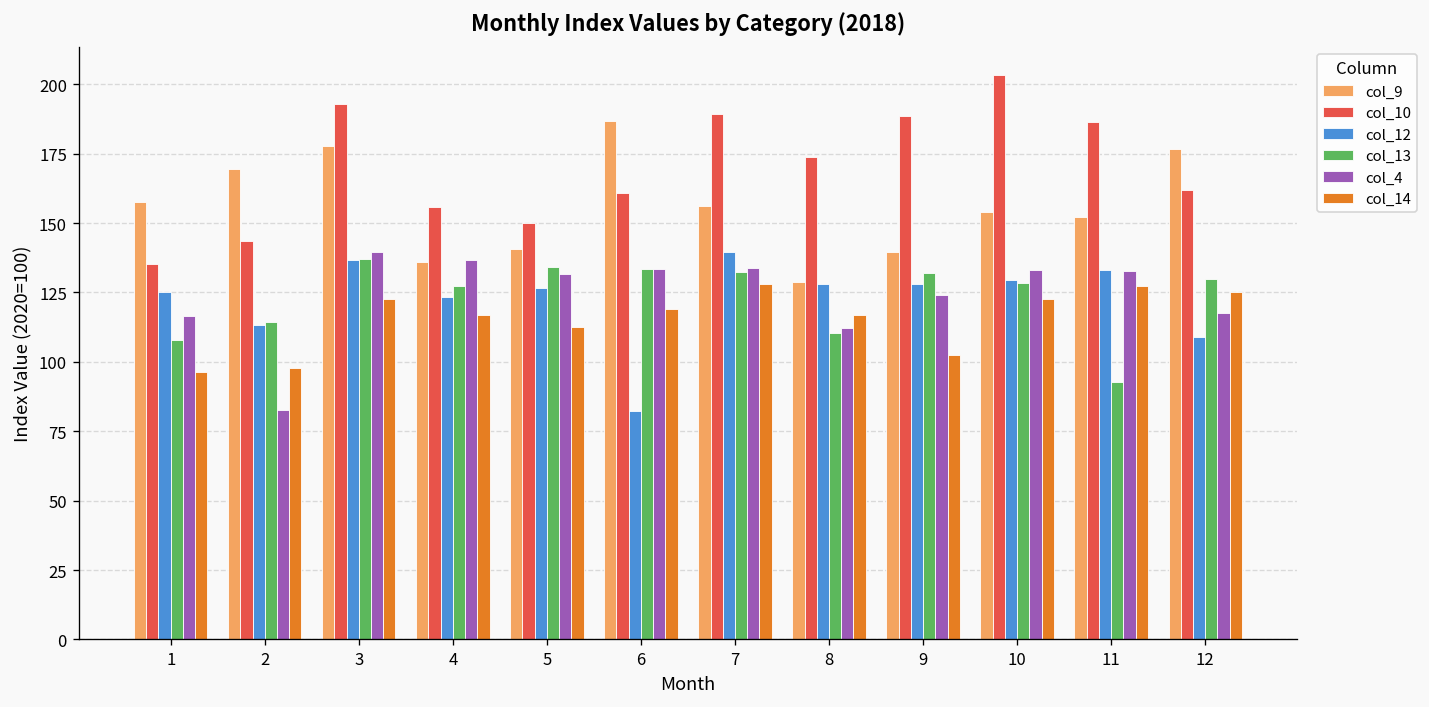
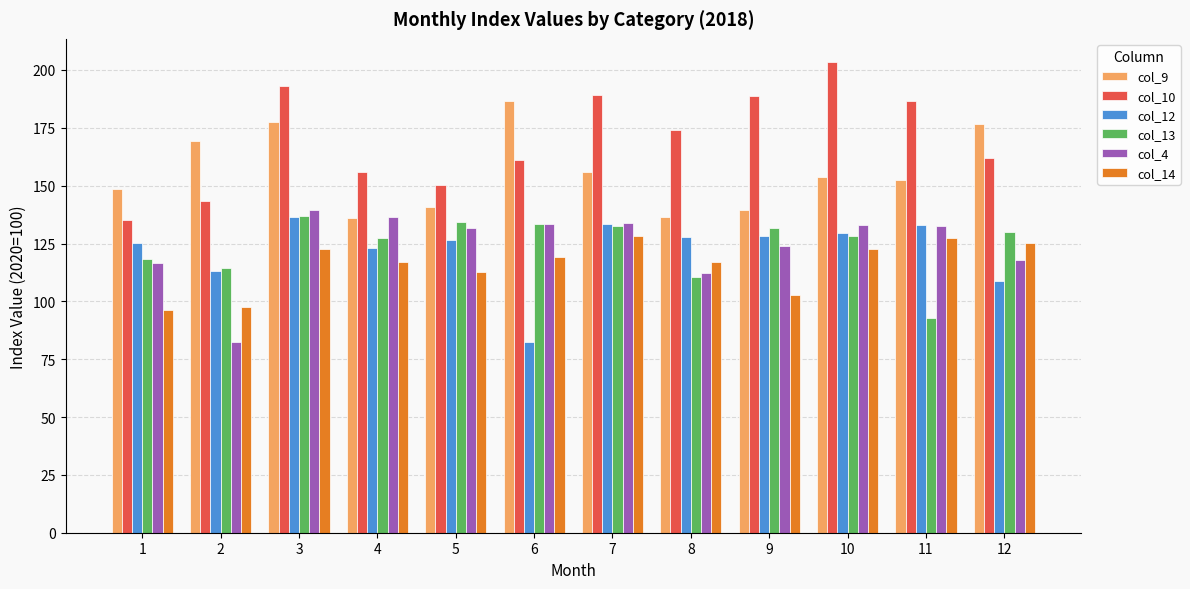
col_9, 1: 158 -> 149
col_13, 1: 108 -> 119
col_12, 7: 140 -> 134
col_9, 8: 129 -> 136
